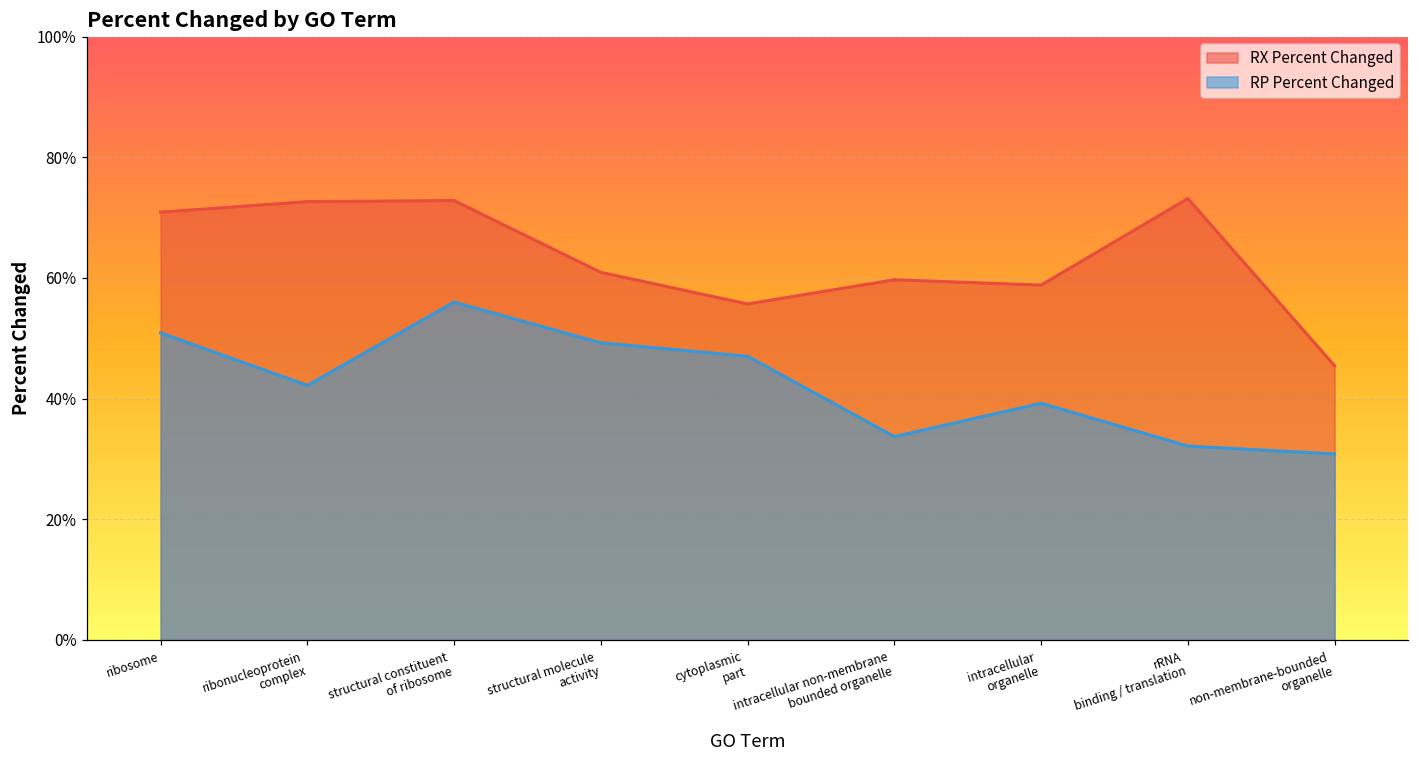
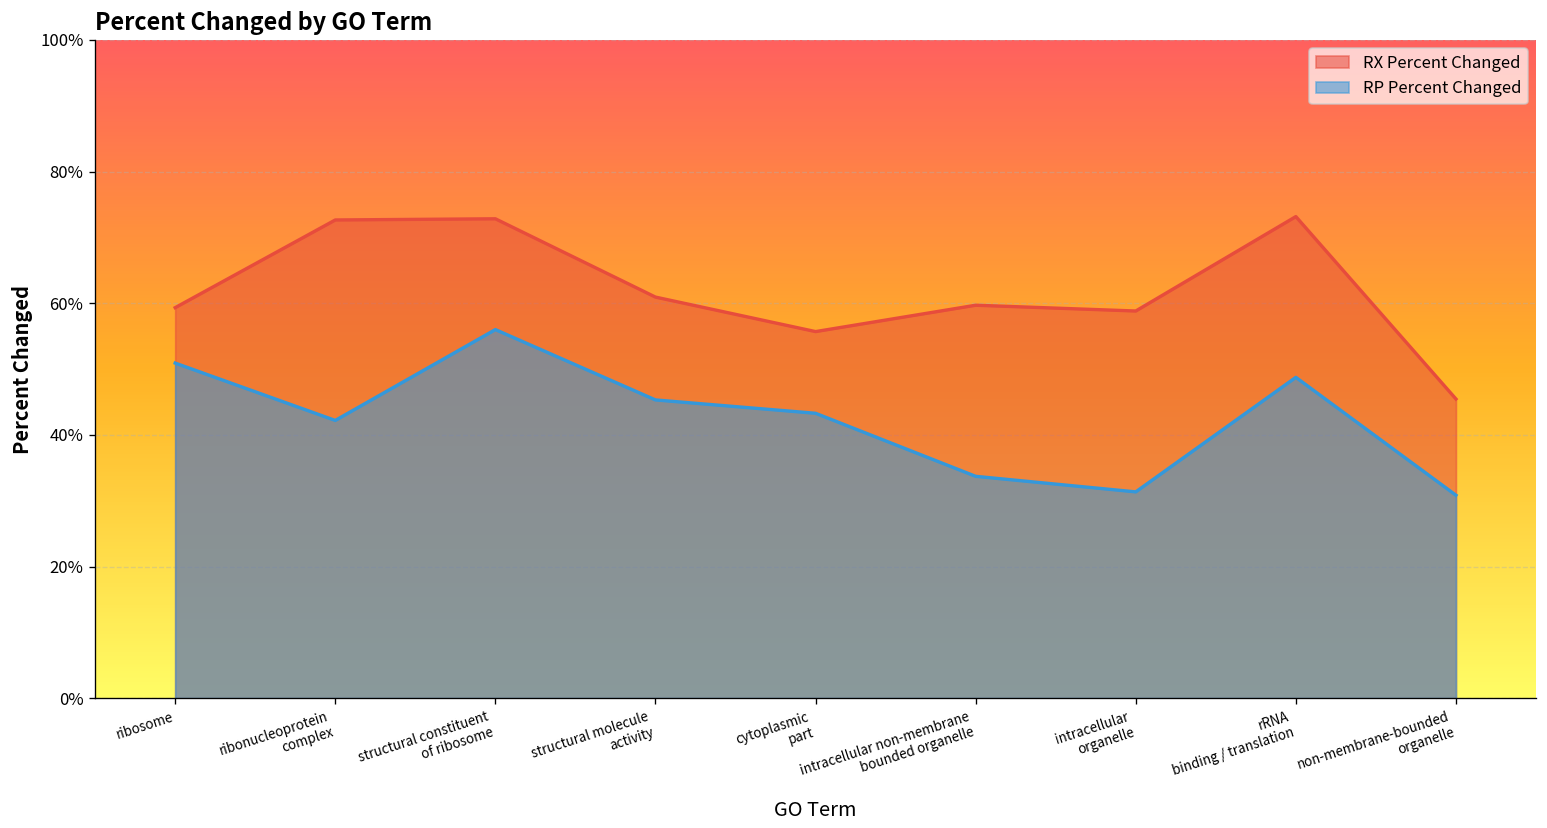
RX Percent Changed, ribosome: 71% -> 59%
RP Percent Changed, structural molecule activity: 49% -> 45%
RP Percent Changed, cytoplasmic part: 47% -> 43%
RP Percent Changed, intracellular organelle: 39% -> 31%
RP Percent Changed, rRNA binding / translation: 32% -> 49%
